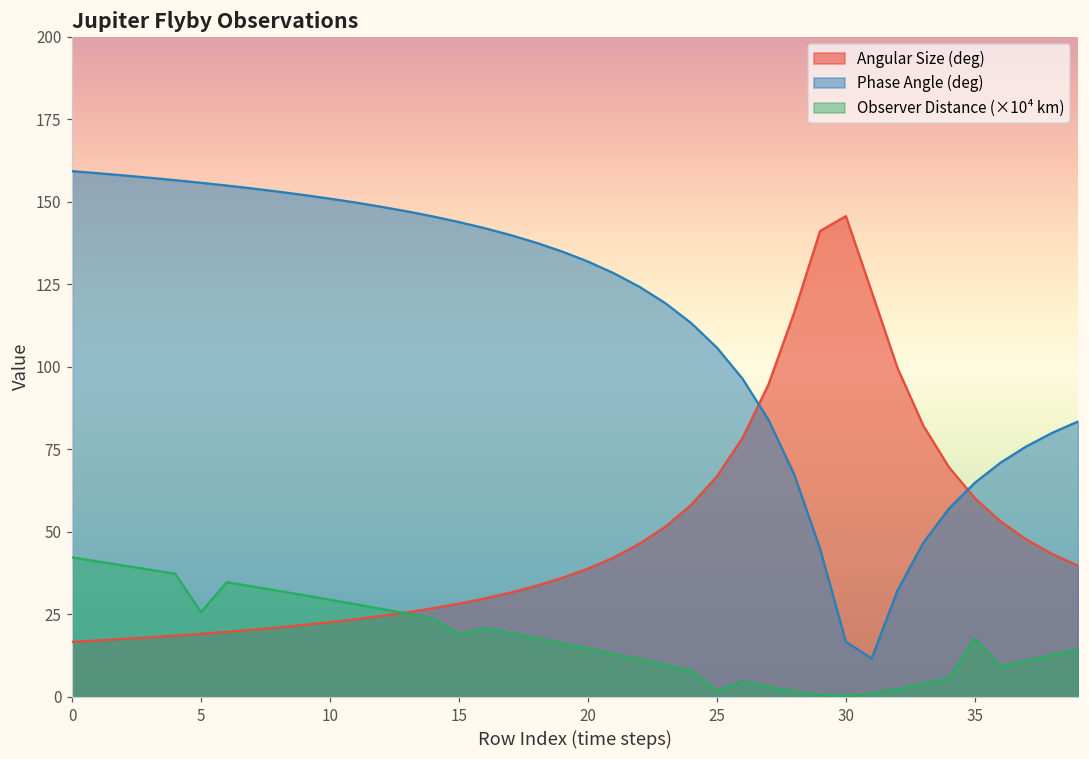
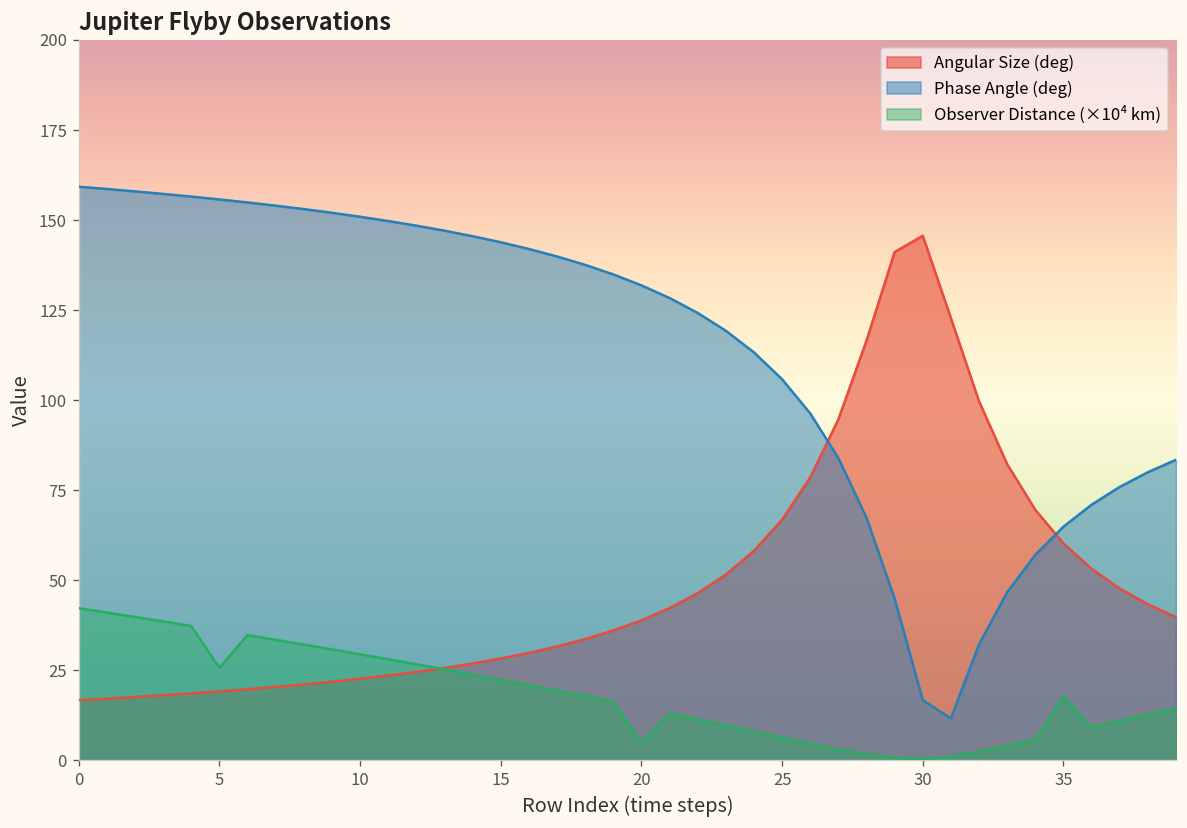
Observer Distance (×10⁴ km), 15: 19 -> 22
Observer Distance (×10⁴ km), 20: 15 -> 5
Observer Distance (×10⁴ km), 25: 2 -> 6
